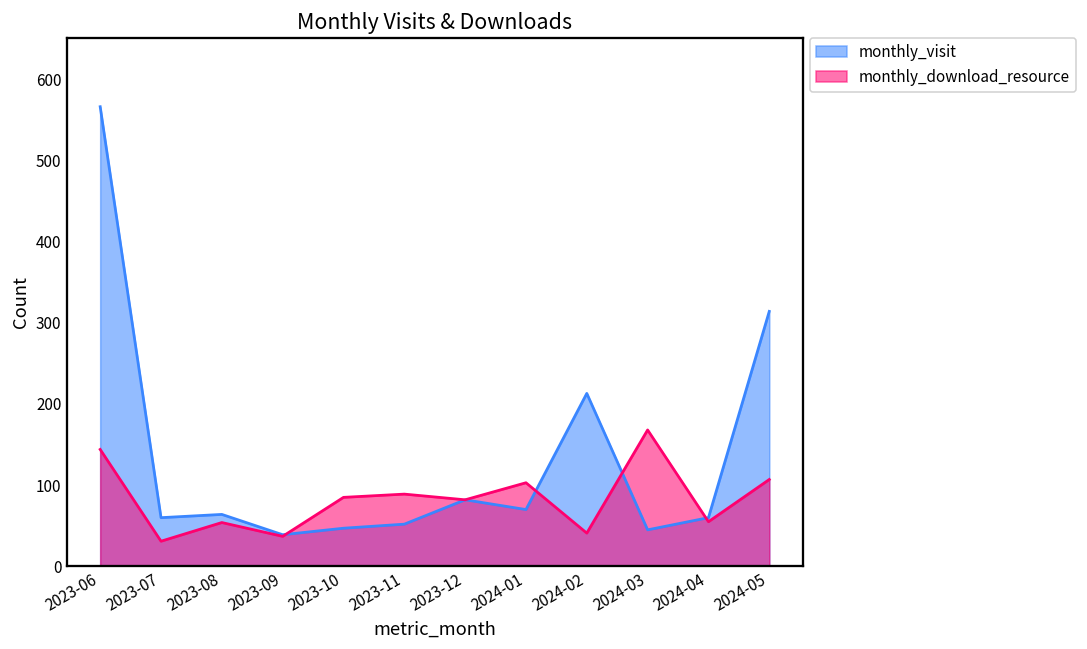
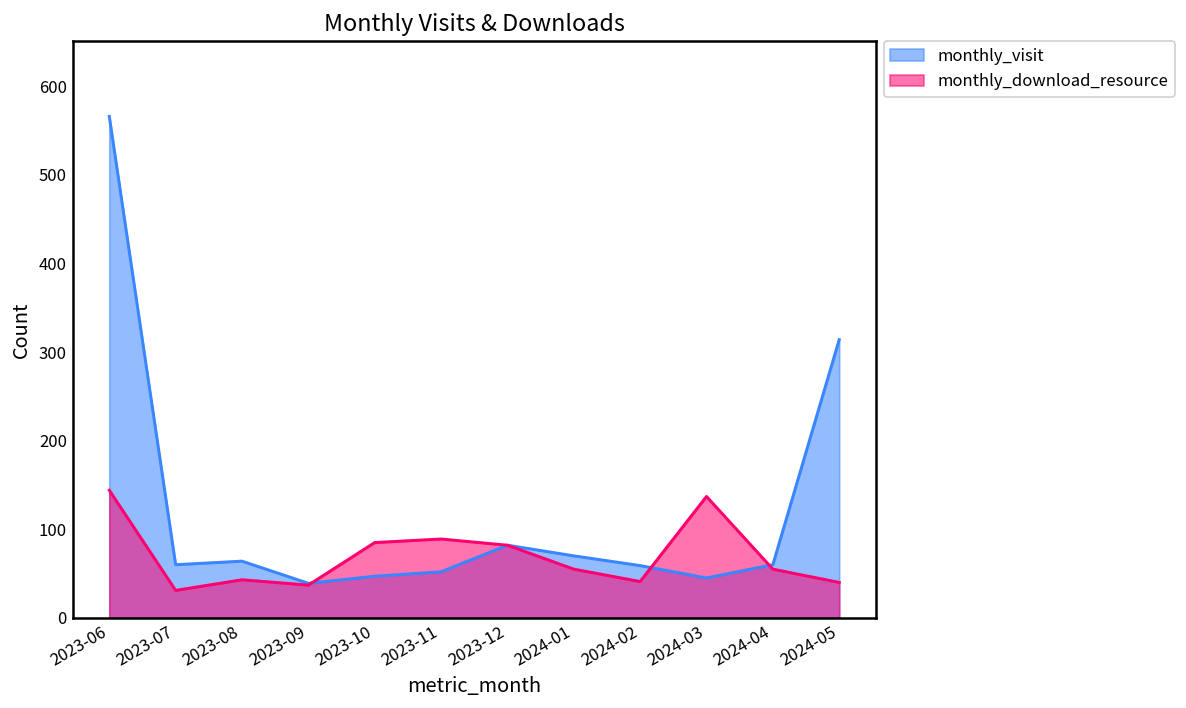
monthly_download_resource, 2023-08: 50 -> 40
monthly_download_resource, 2024-01: 100 -> 60
monthly_visit, 2024-02: 210 -> 60
monthly_download_resource, 2024-03: 170 -> 140
monthly_download_resource, 2024-05: 110 -> 40
